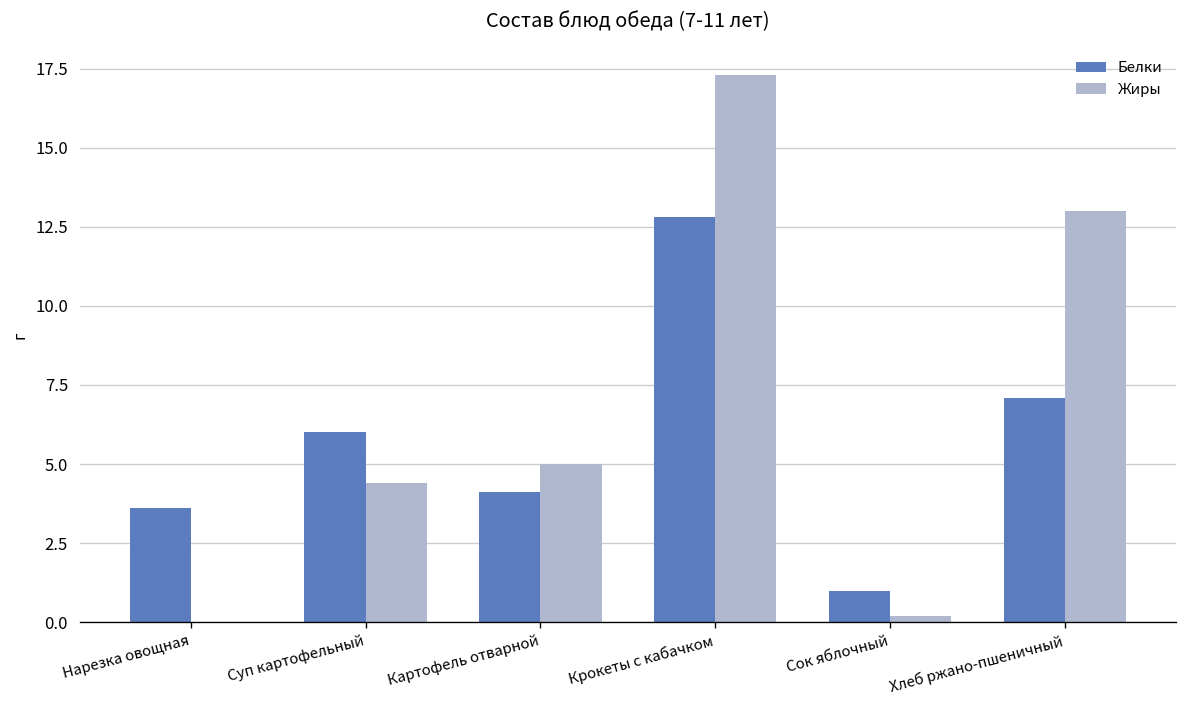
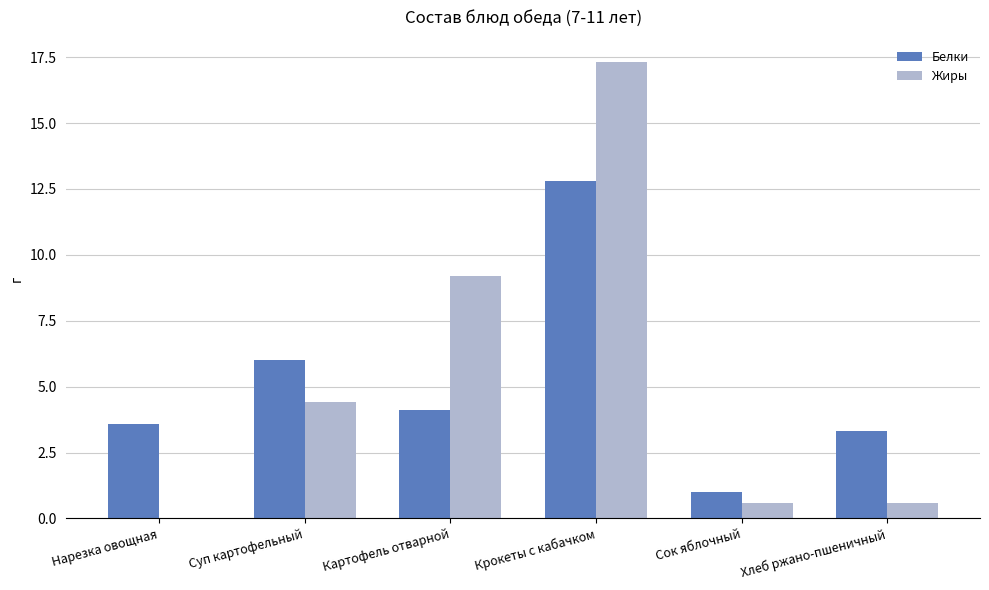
Жиры, Картофель отварной: 5.0 -> 9.2
Жиры, Сок яблочный: 0.2 -> 0.6
Белки, Хлеб ржано-пшеничный: 7.1 -> 3.3
Жиры, Хлеб ржано-пшеничный: 13.0 -> 0.6
